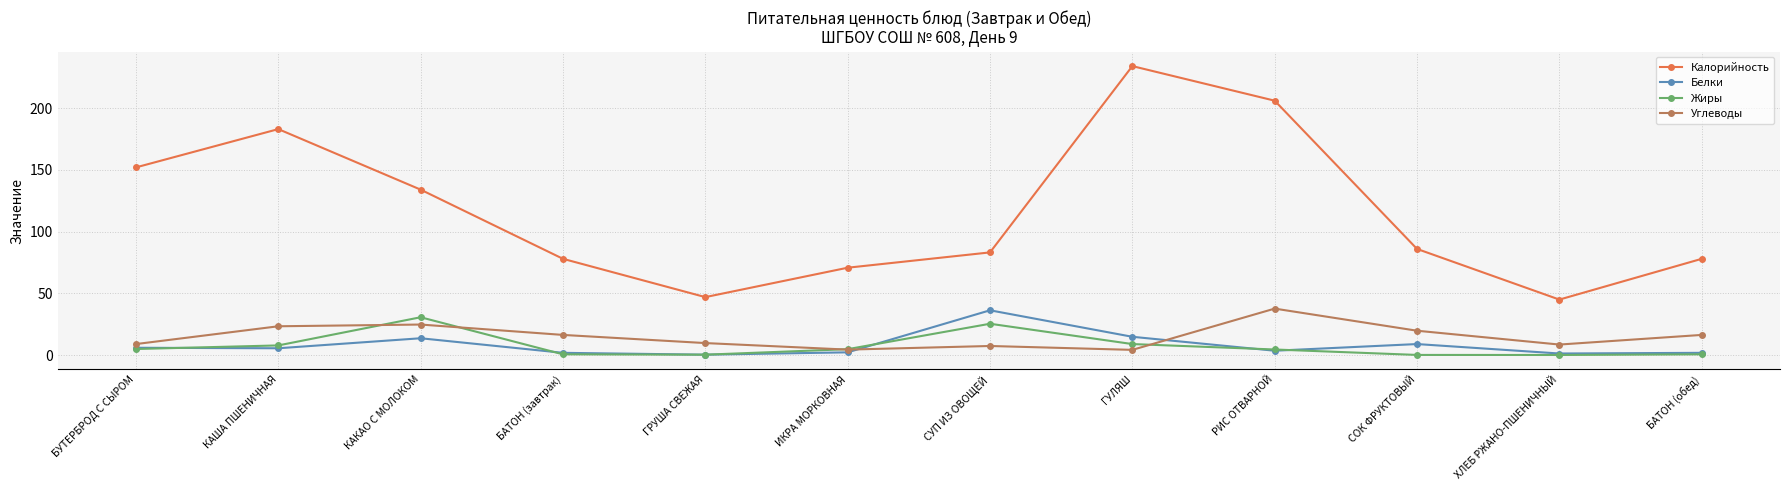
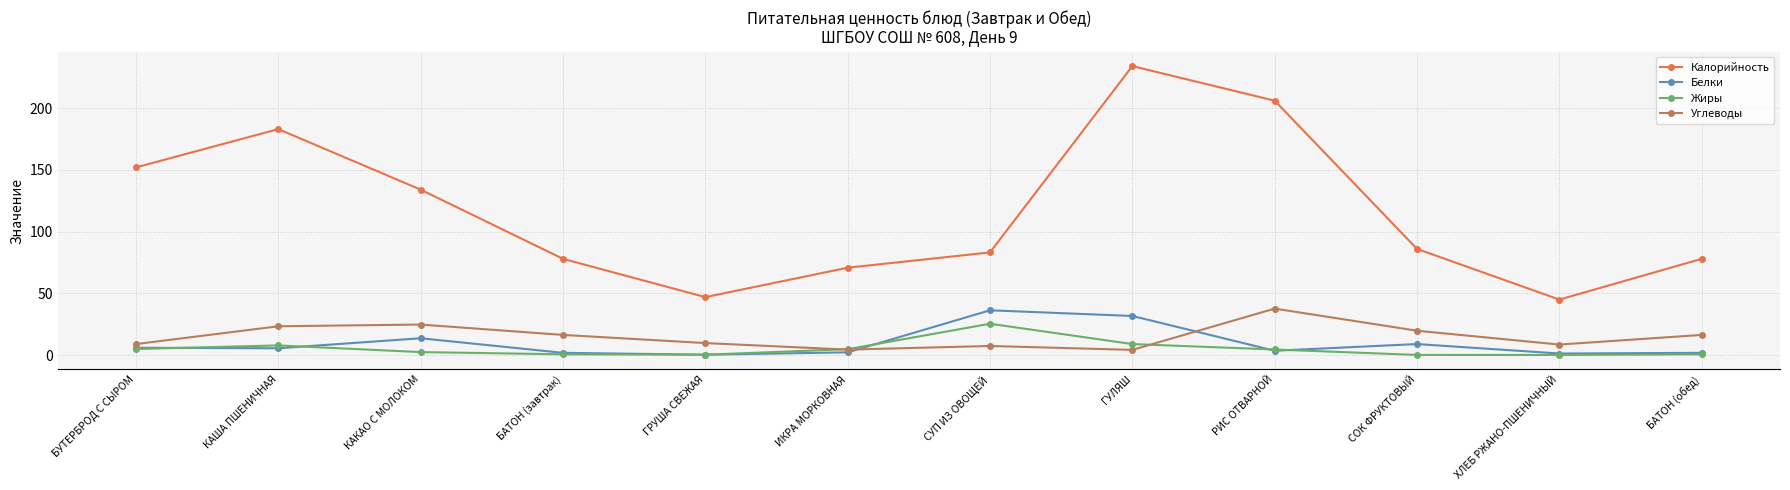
Жиры, КАКАО С МОЛОКОМ: 31 -> 3
Белки, ГУЛЯШ: 15 -> 32
